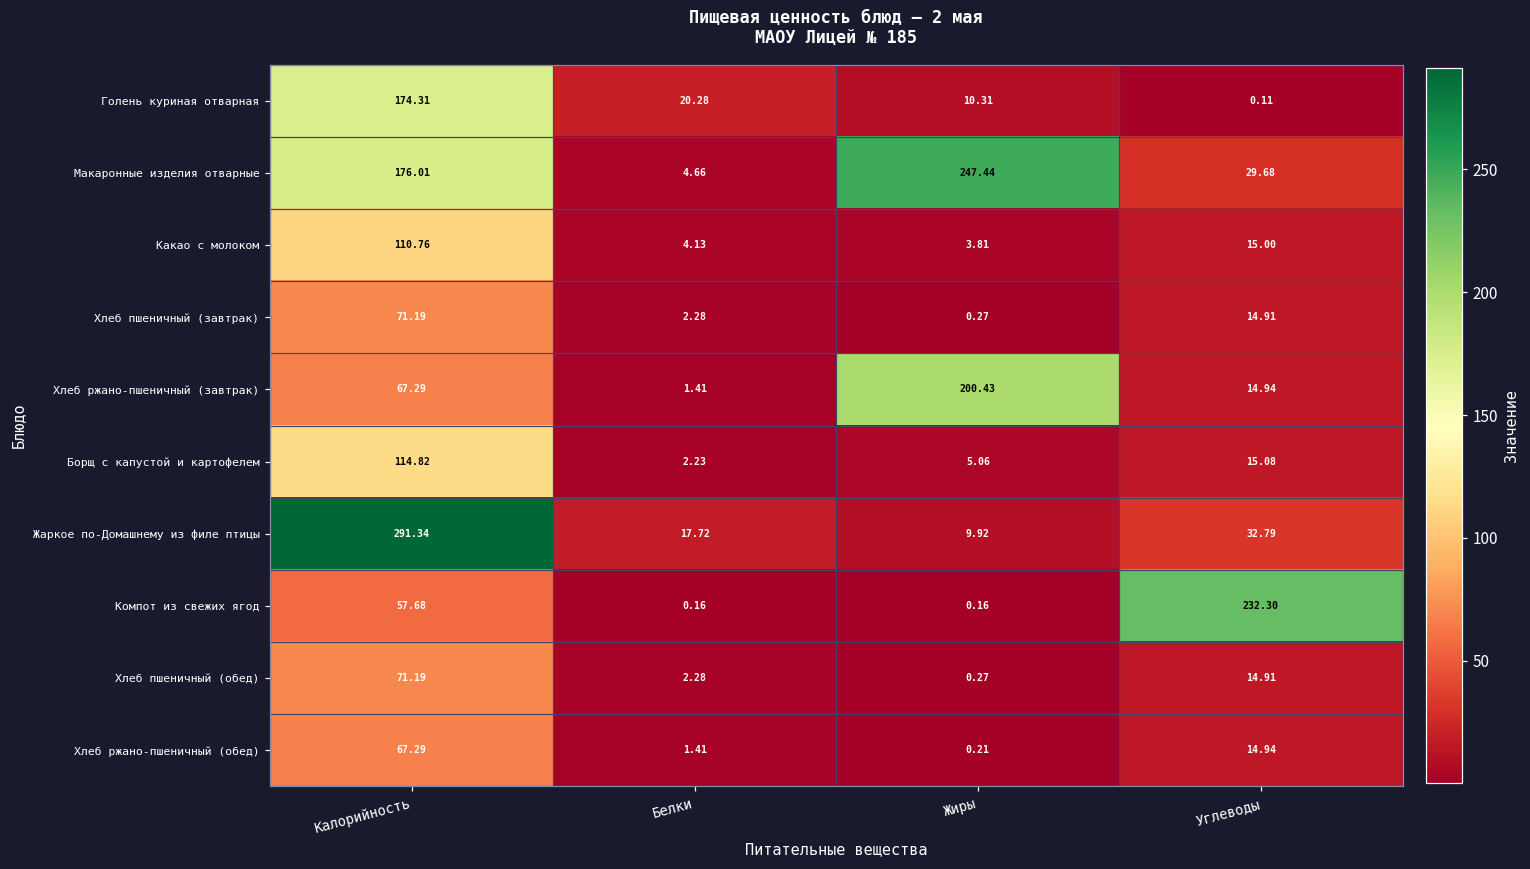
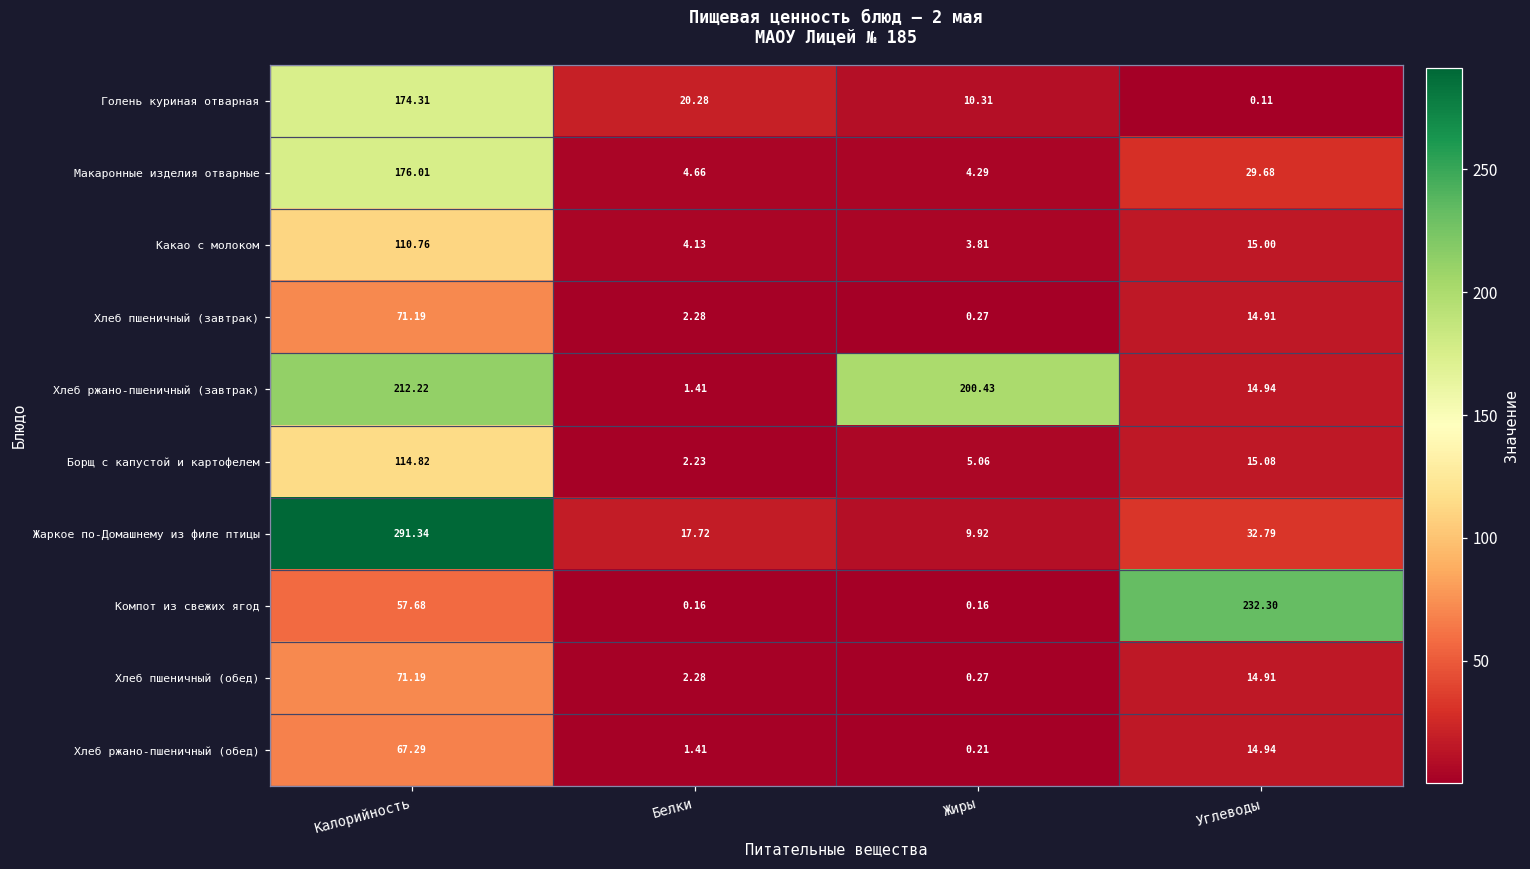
Макаронные изделия отварные, Жиры: 247.44 -> 4.29
Хлеб ржано-пшеничный (завтрак), Калорийность: 67.29 -> 212.22
